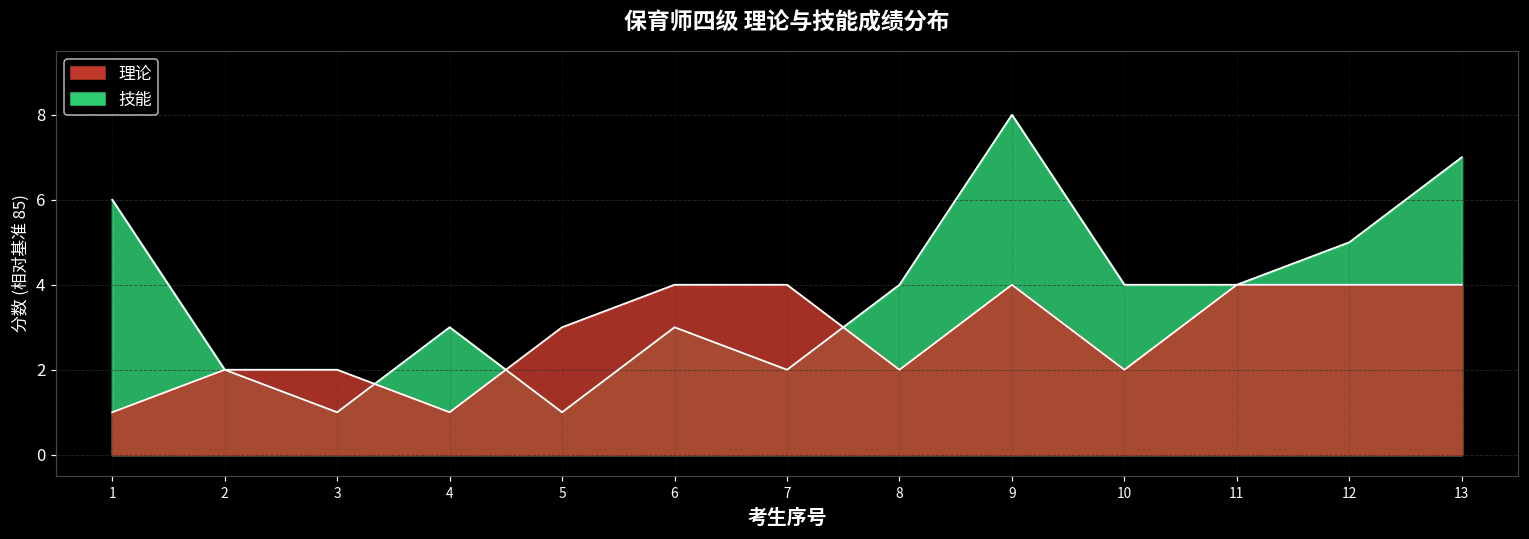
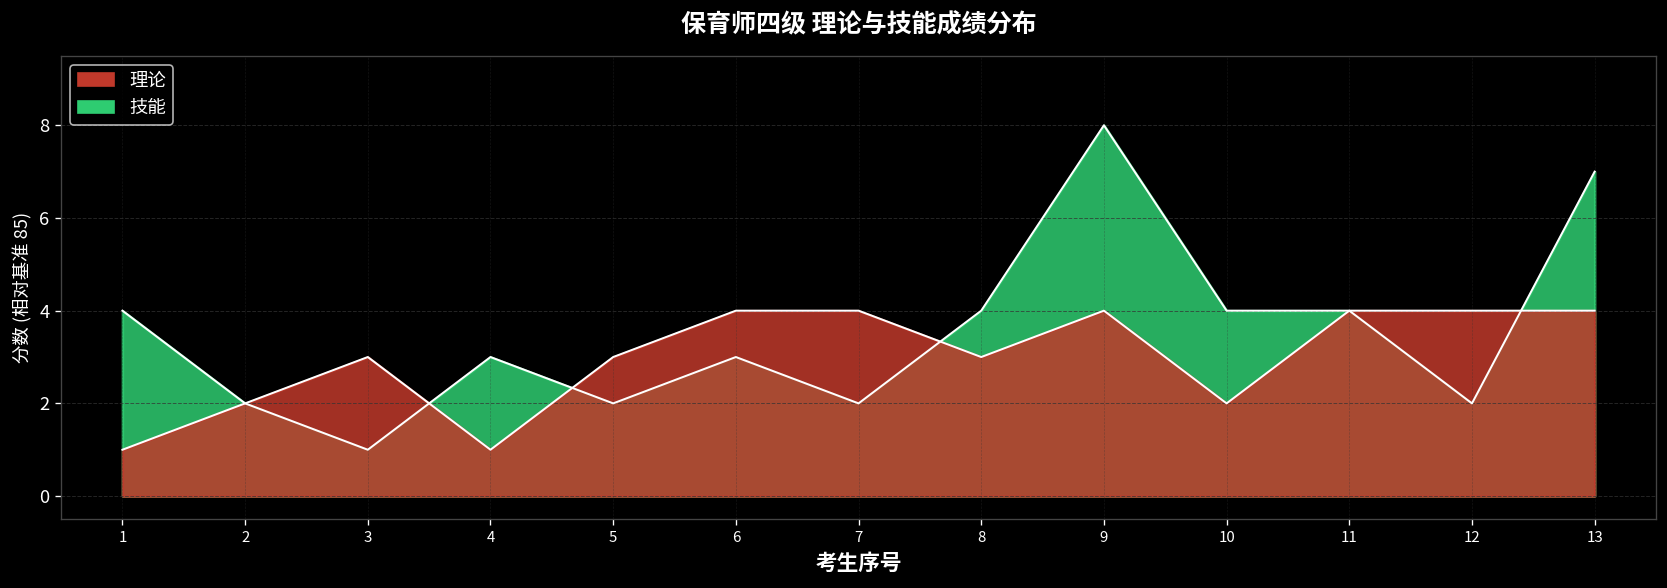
技能, 1: 6.0 -> 4.0
理论, 3: 2.0 -> 3.0
技能, 5: 1.0 -> 2.0
理论, 8: 2.0 -> 3.0
技能, 12: 5.0 -> 2.0
